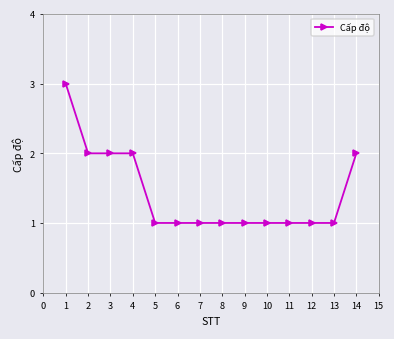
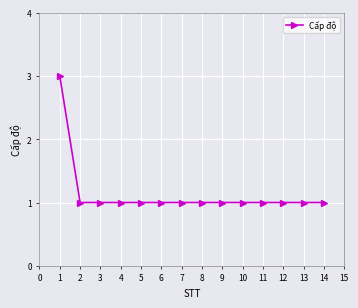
2: 2 -> 1
3: 2 -> 1
4: 2 -> 1
14: 2 -> 1
